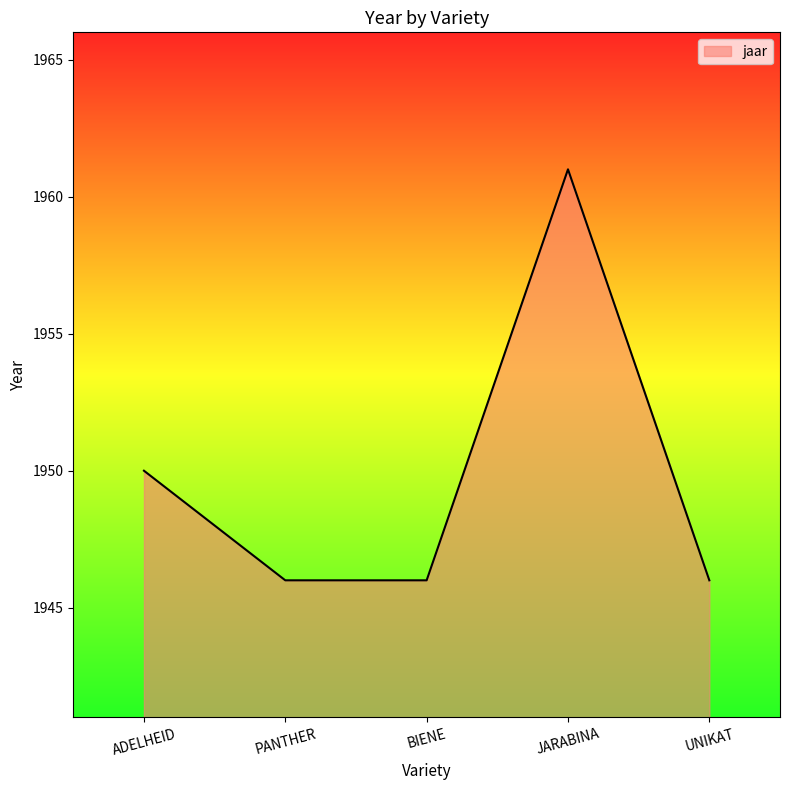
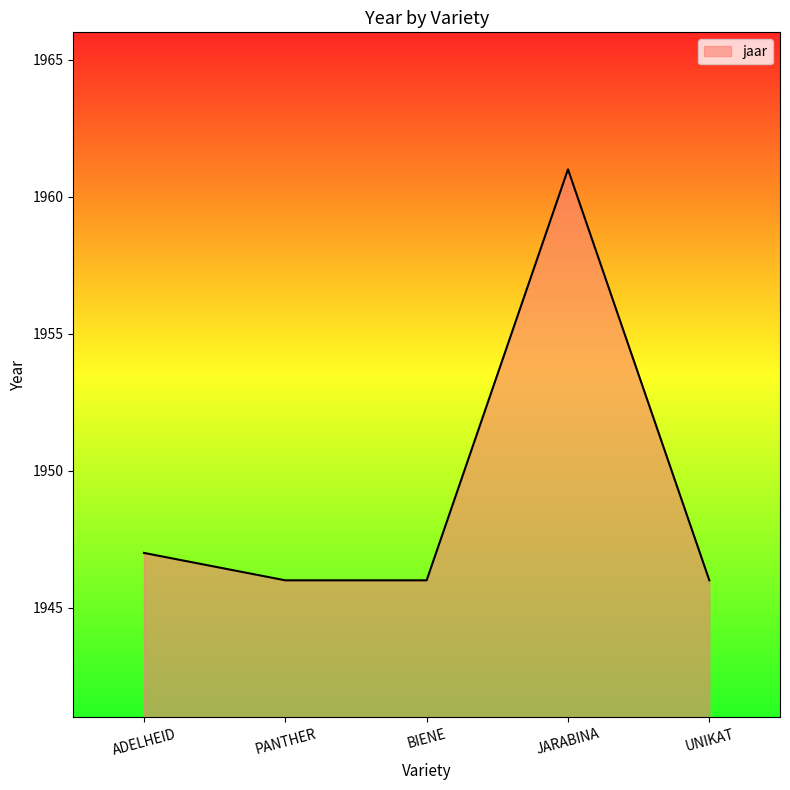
ADELHEID: 1950 -> 1947
